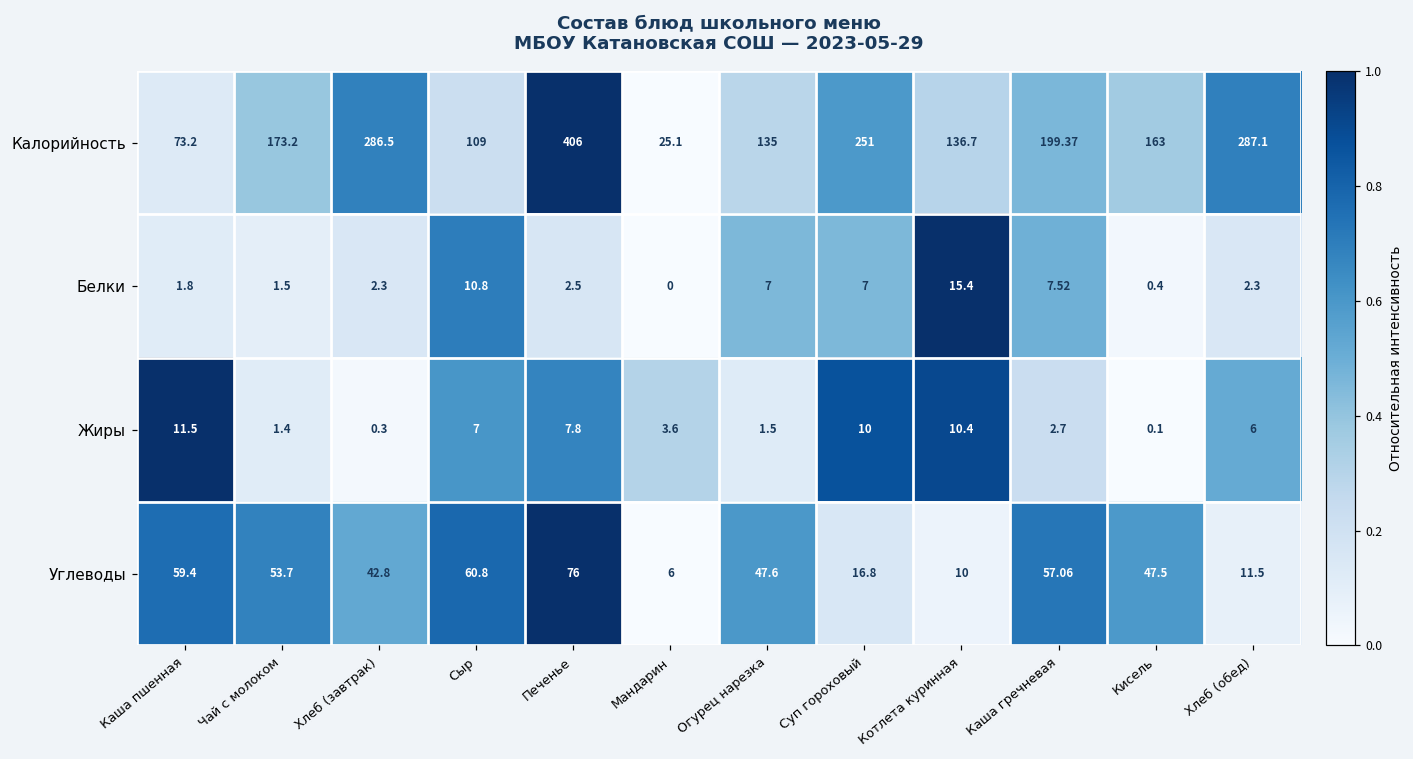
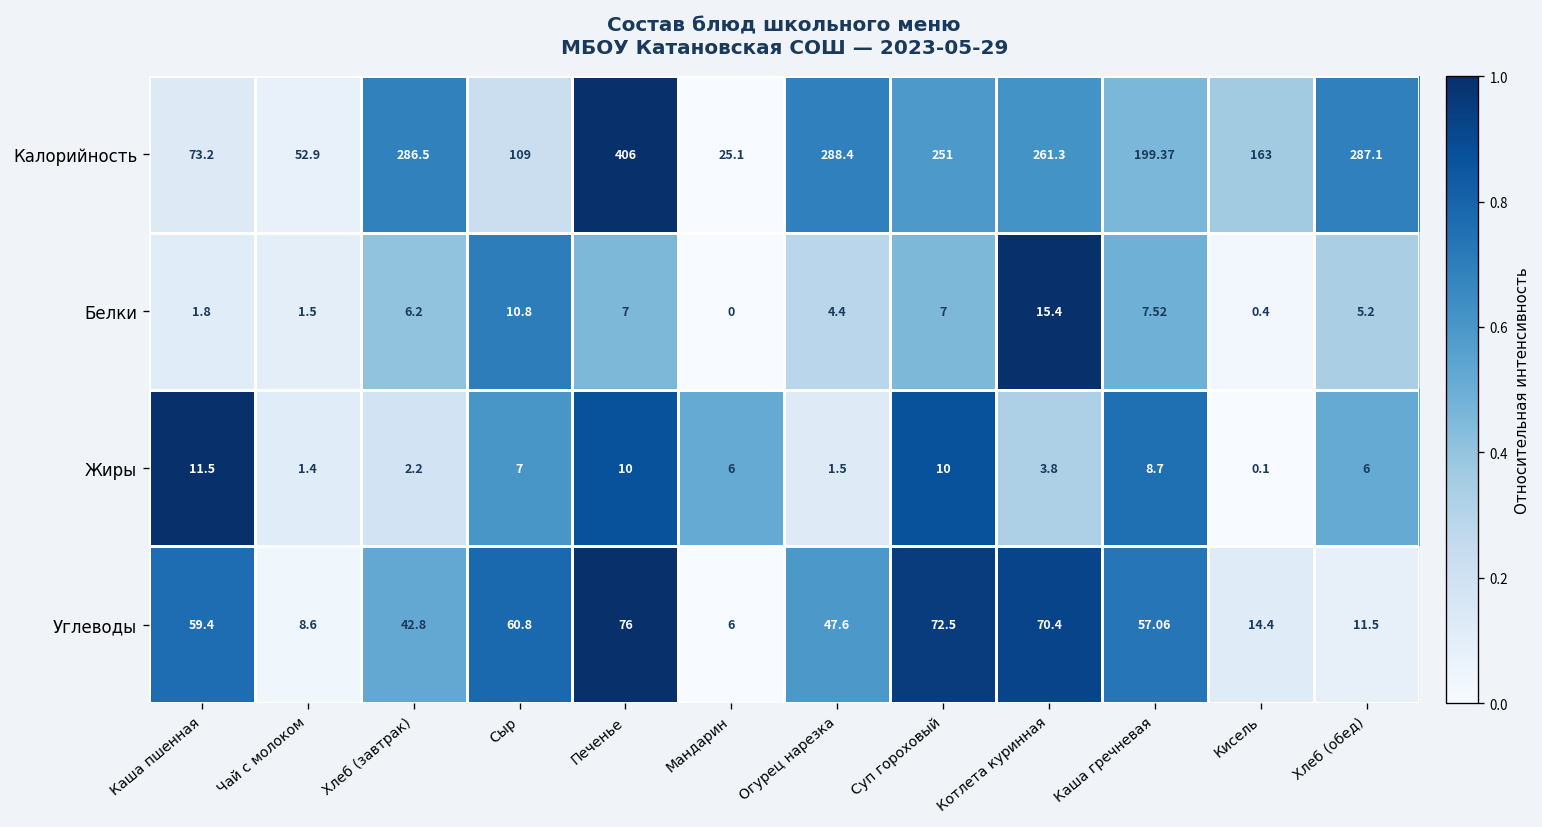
Калорийность, Чай с молоком: 173.2 -> 52.9
Калорийность, Огурец нарезка: 135 -> 288.4
Калорийность, Котлета куринная: 136.7 -> 261.3
Белки, Хлеб (завтрак): 2.3 -> 6.2
Белки, Печенье: 2.5 -> 7
Белки, Огурец нарезка: 7 -> 4.4
Белки, Хлеб (обед): 2.3 -> 5.2
Жиры, Хлеб (завтрак): 0.3 -> 2.2
Жиры, Печенье: 7.8 -> 10
Жиры, Мандарин: 3.6 -> 6
Жиры, Котлета куринная: 10.4 -> 3.8
Жиры, Каша гречневая: 2.7 -> 8.7
Углеводы, Чай с молоком: 53.7 -> 8.6
Углеводы, Суп гороховый: 16.8 -> 72.5
Углеводы, Котлета куринная: 10 -> 70.4
Углеводы, Кисель: 47.5 -> 14.4
